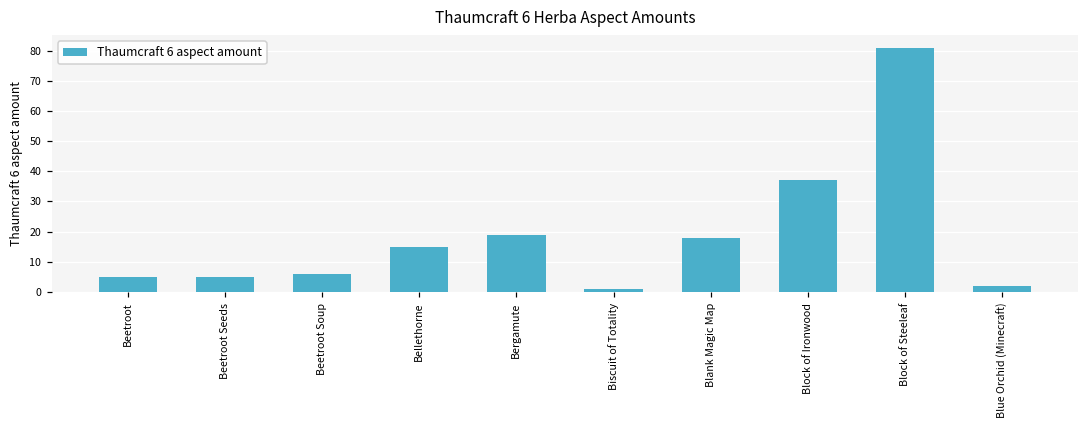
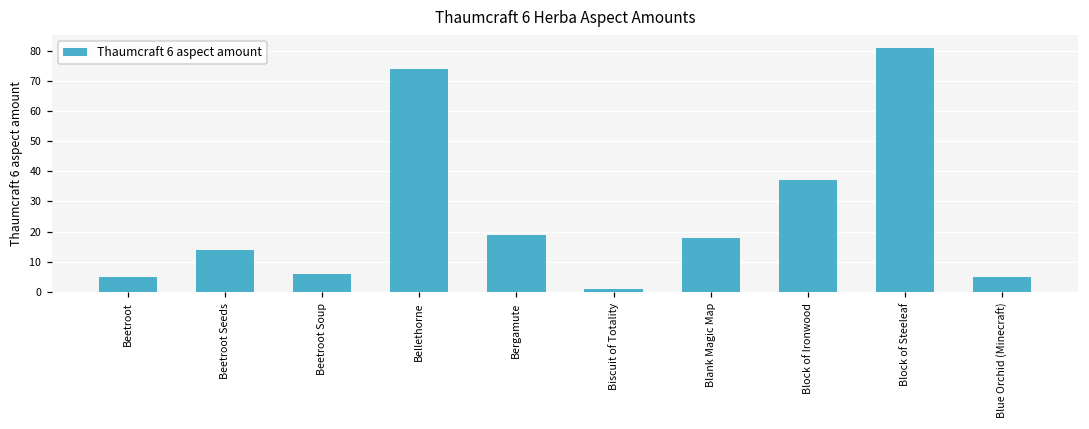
Beetroot Seeds: 5 -> 14
Bellethorne: 15 -> 74
Blue Orchid (Minecraft): 2 -> 5
